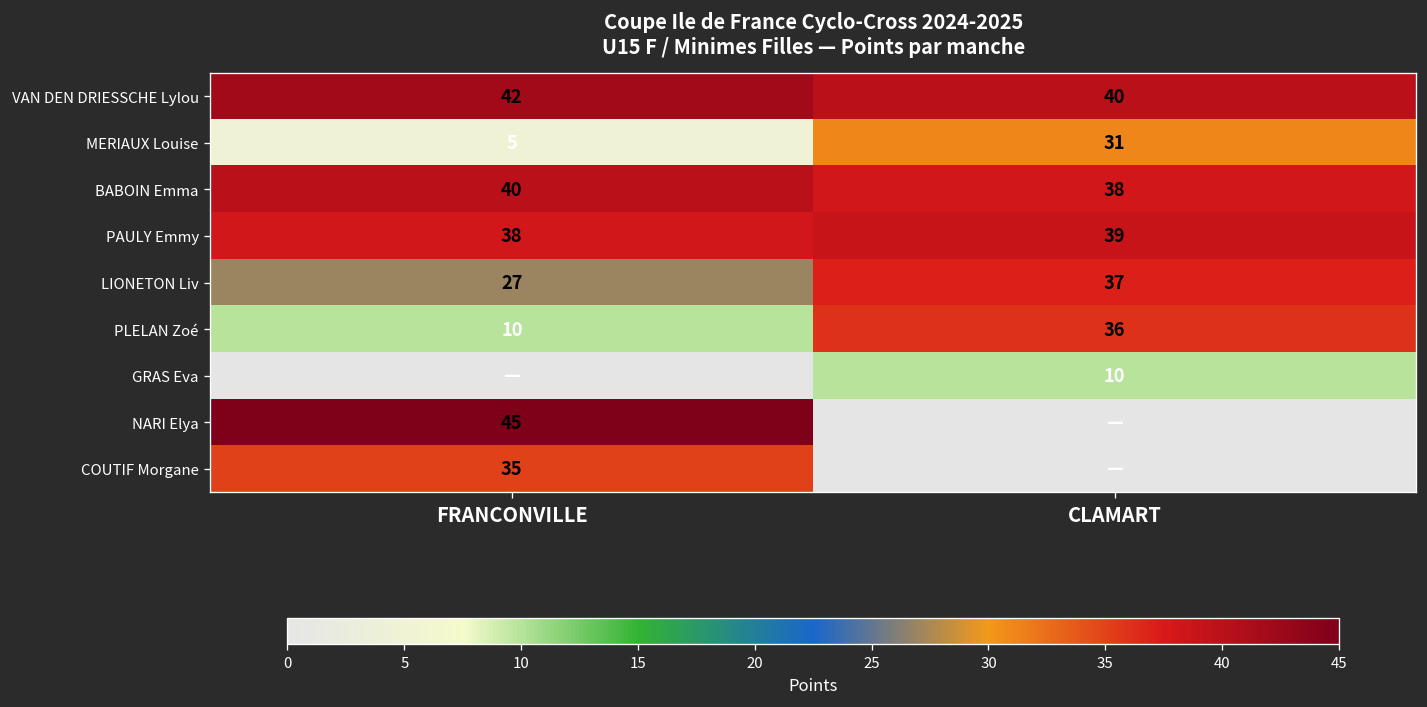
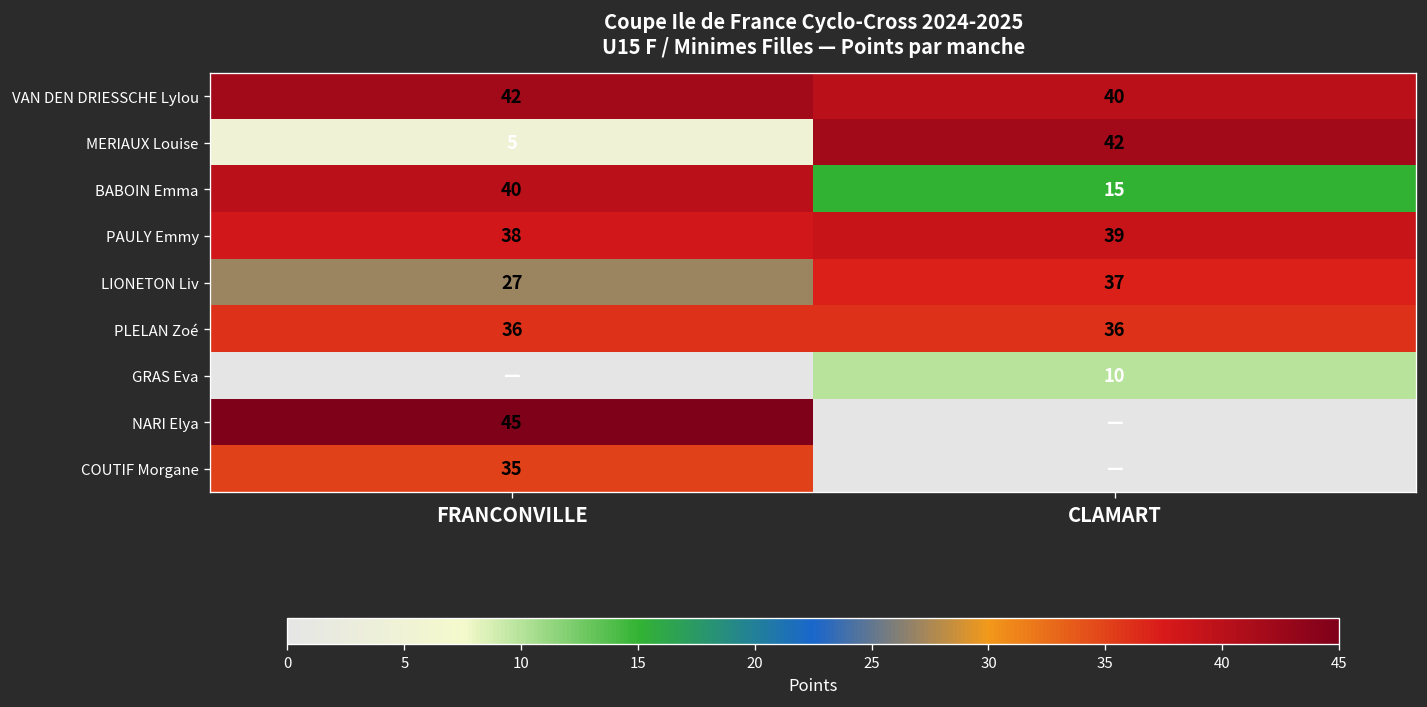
MERIAUX Louise, CLAMART: 31 -> 42
BABOIN Emma, CLAMART: 38 -> 15
PLELAN Zoé, FRANCONVILLE: 10 -> 36
